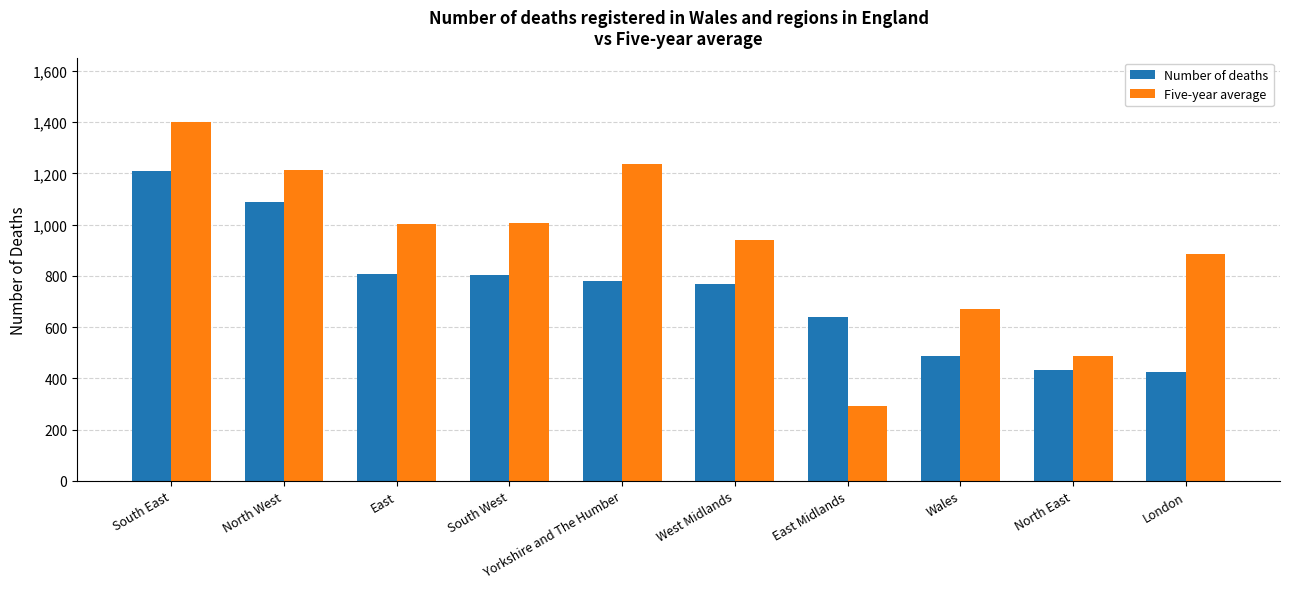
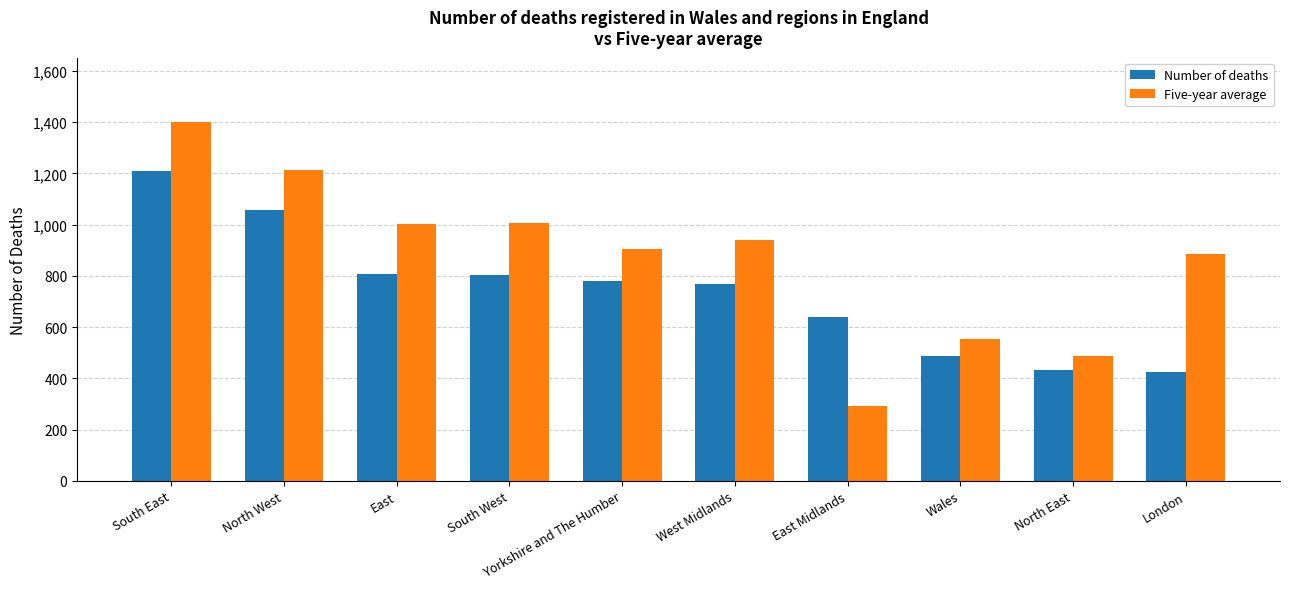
Number of deaths, North West: 1,090 -> 1,060
Five-year average, Yorkshire and The Humber: 1,240 -> 910
Five-year average, Wales: 670 -> 550
